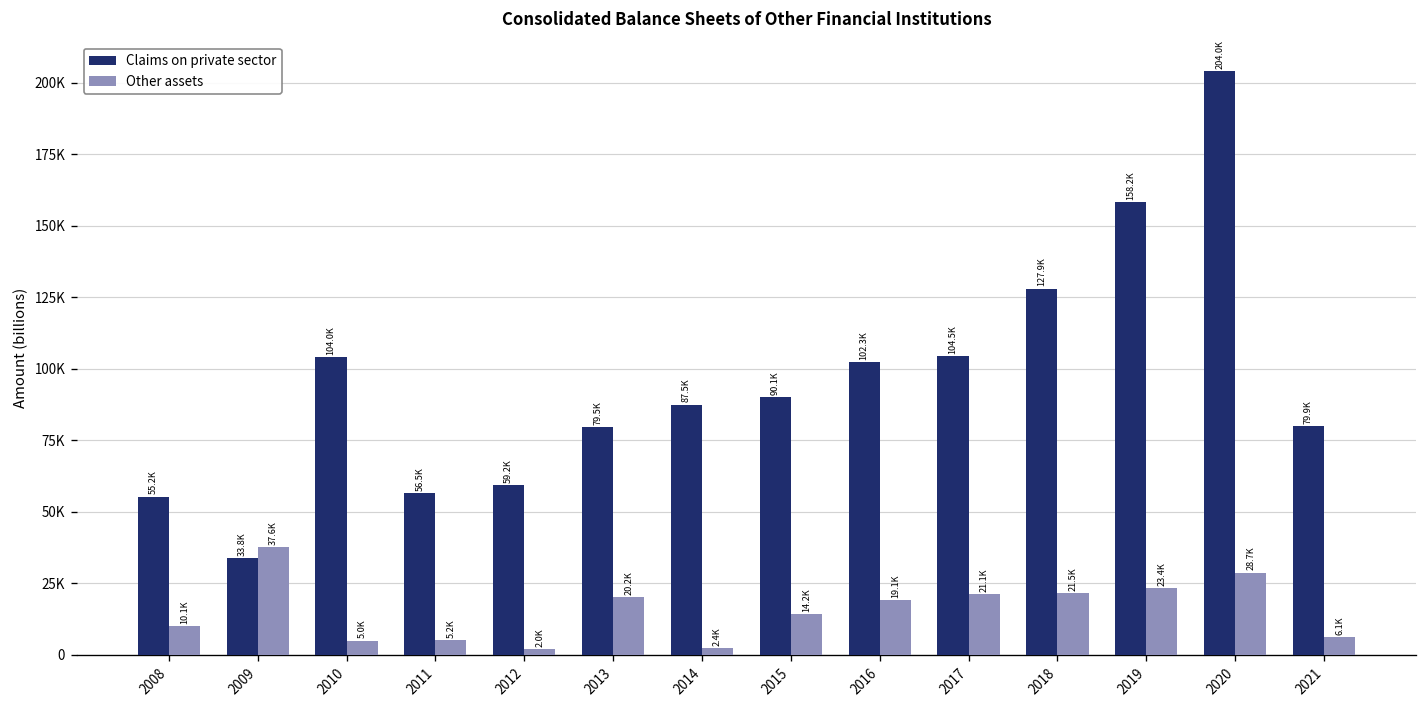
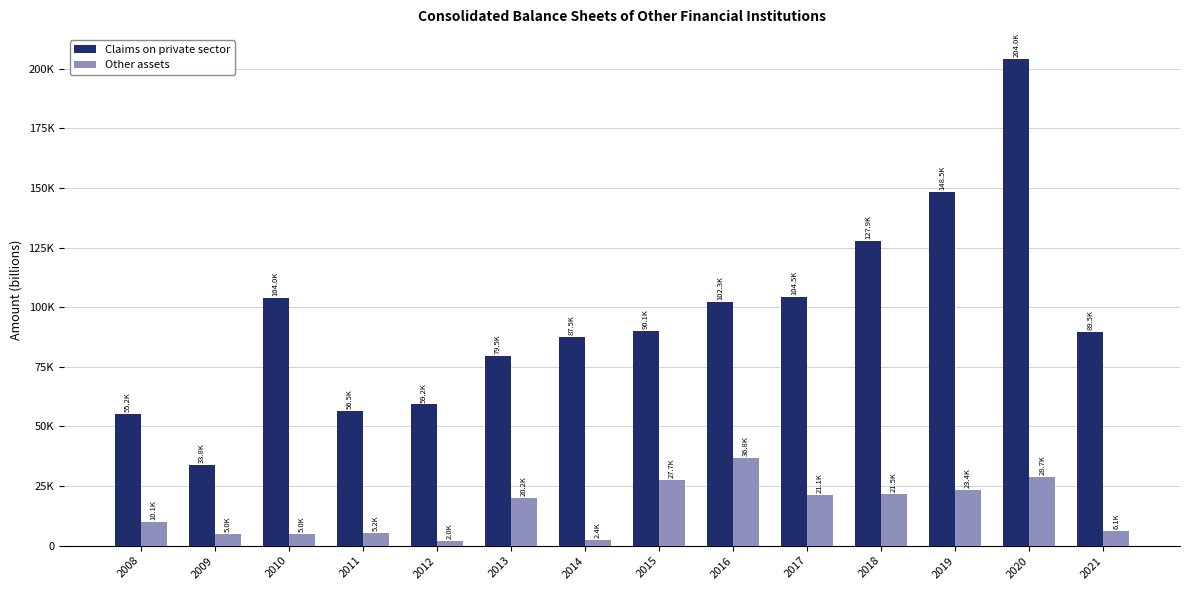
Other assets, 2009: 37.6K -> 5.0K
Other assets, 2015: 14.2K -> 27.7K
Other assets, 2016: 19.1K -> 36.8K
Claims on private sector, 2019: 158.2K -> 148.5K
Claims on private sector, 2021: 79.9K -> 89.5K
